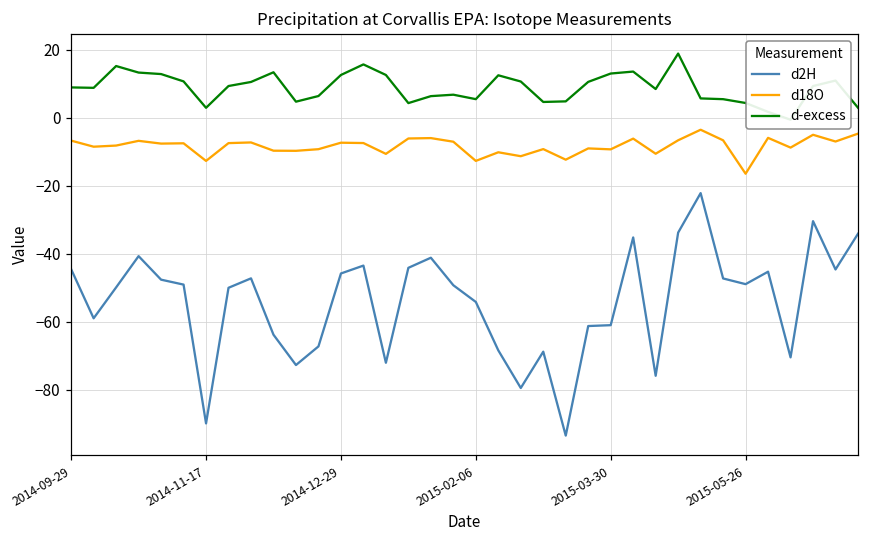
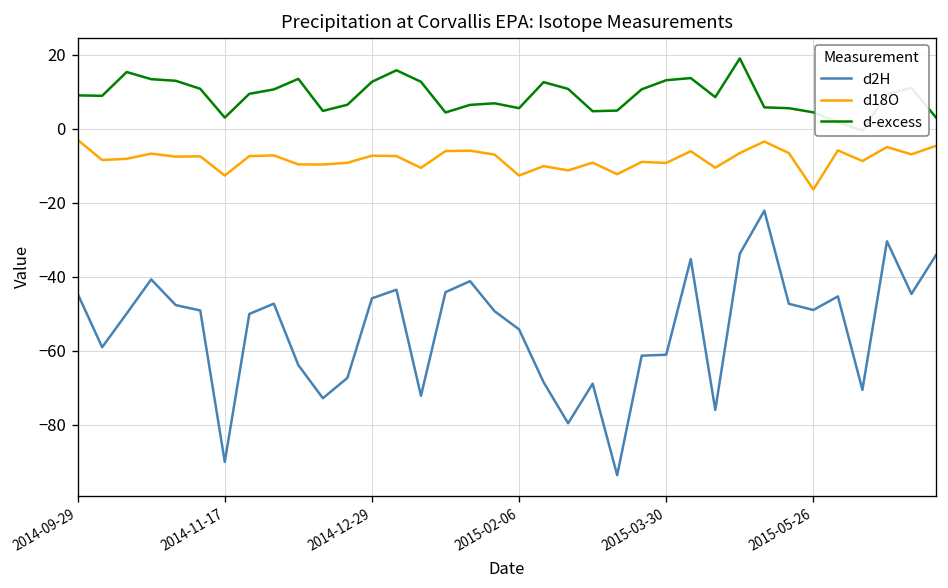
d18O, 2014-09-29: -7 -> -3
